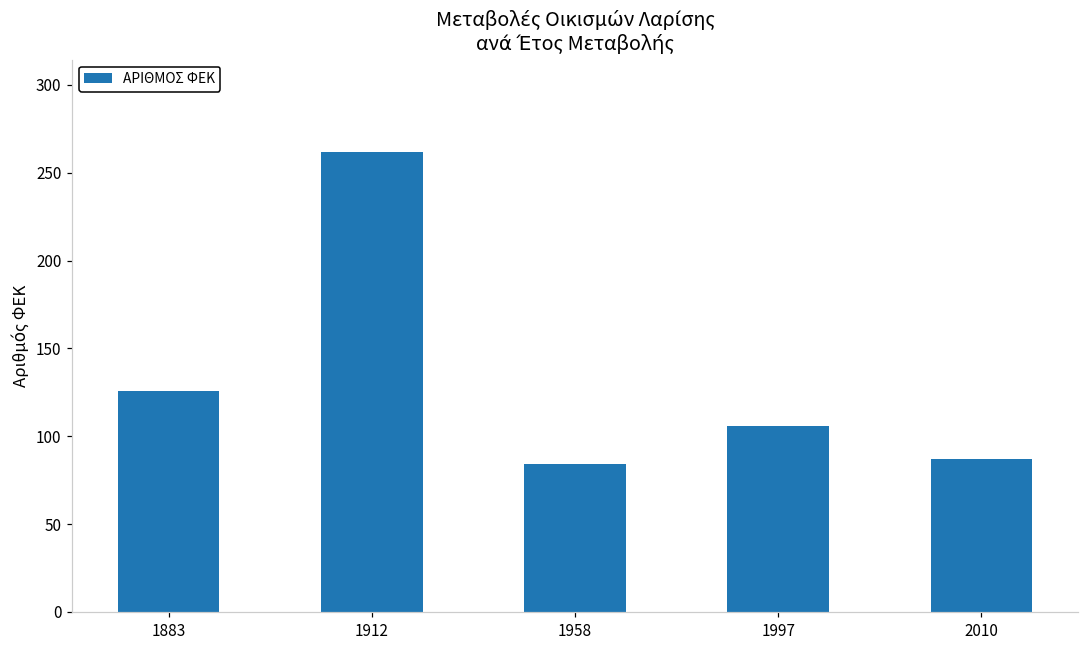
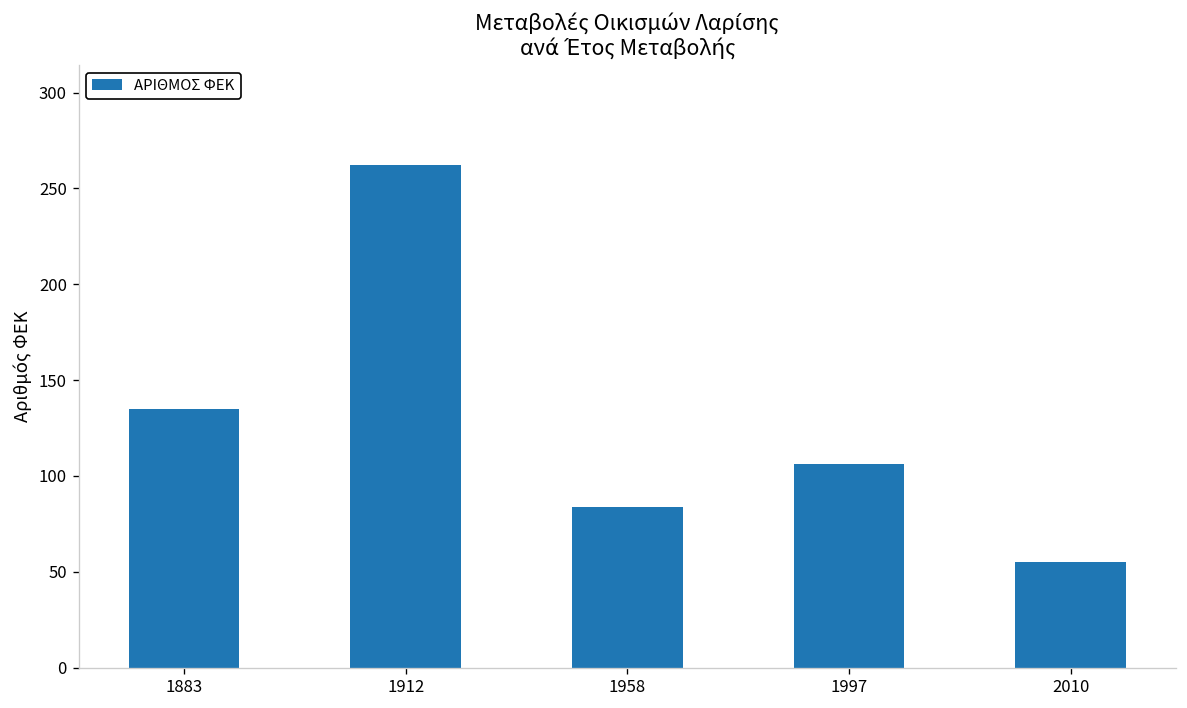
1883: 126 -> 135
2010: 87 -> 55
